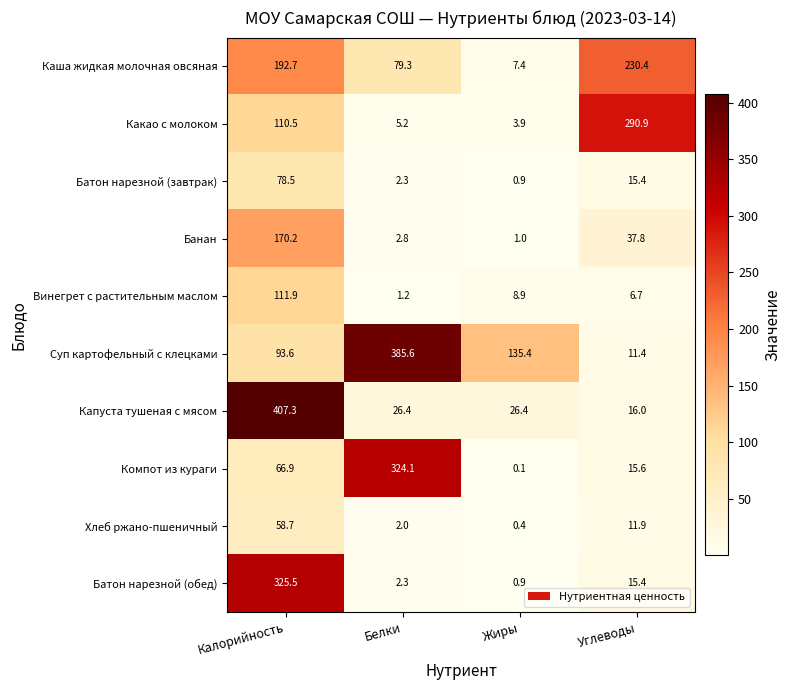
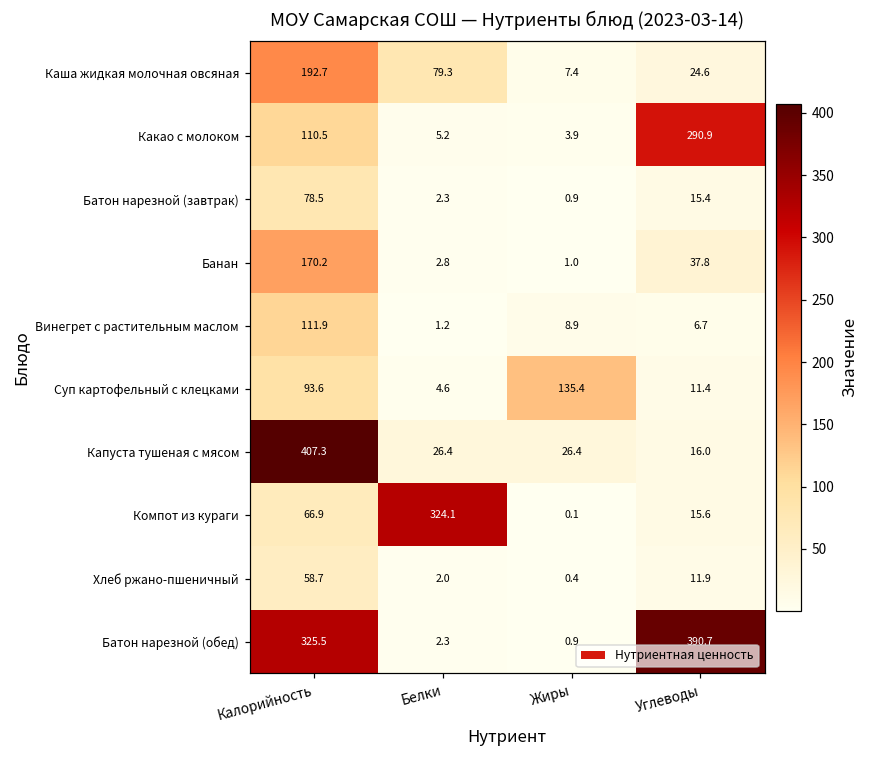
Каша жидкая молочная овсяная, Углеводы: 230.4 -> 24.6
Суп картофельный с клецками, Белки: 385.6 -> 4.6
Батон нарезной (обед), Углеводы: 15.4 -> 390.7
